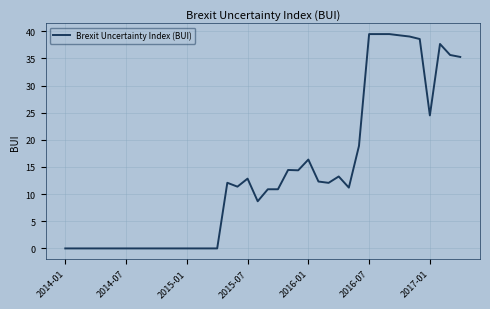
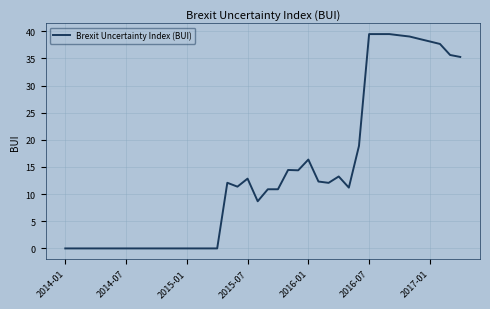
2017-01: 24 -> 38
